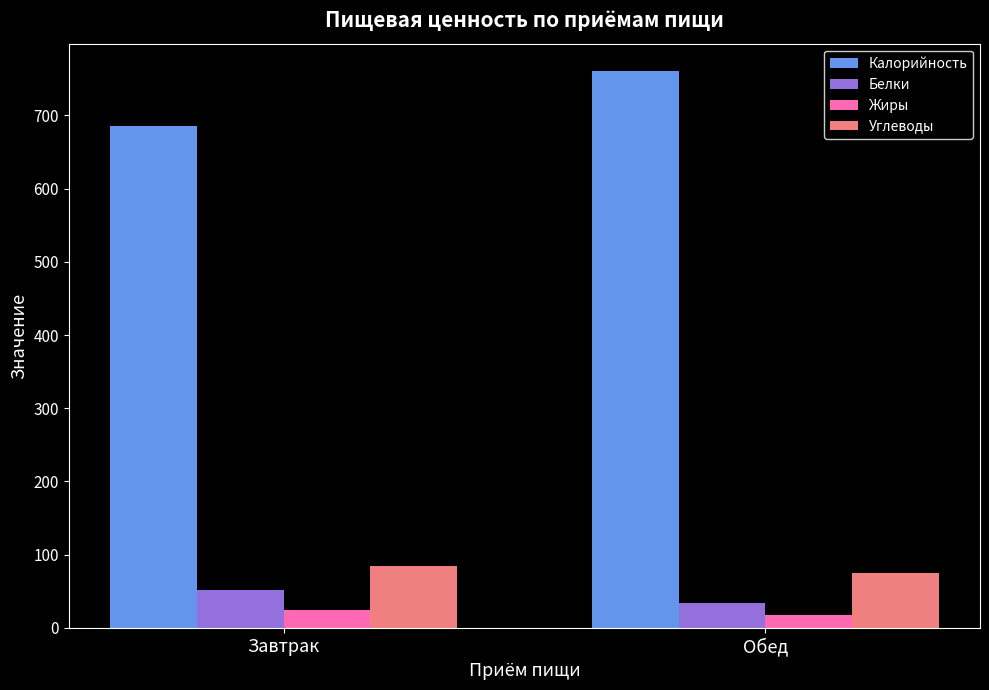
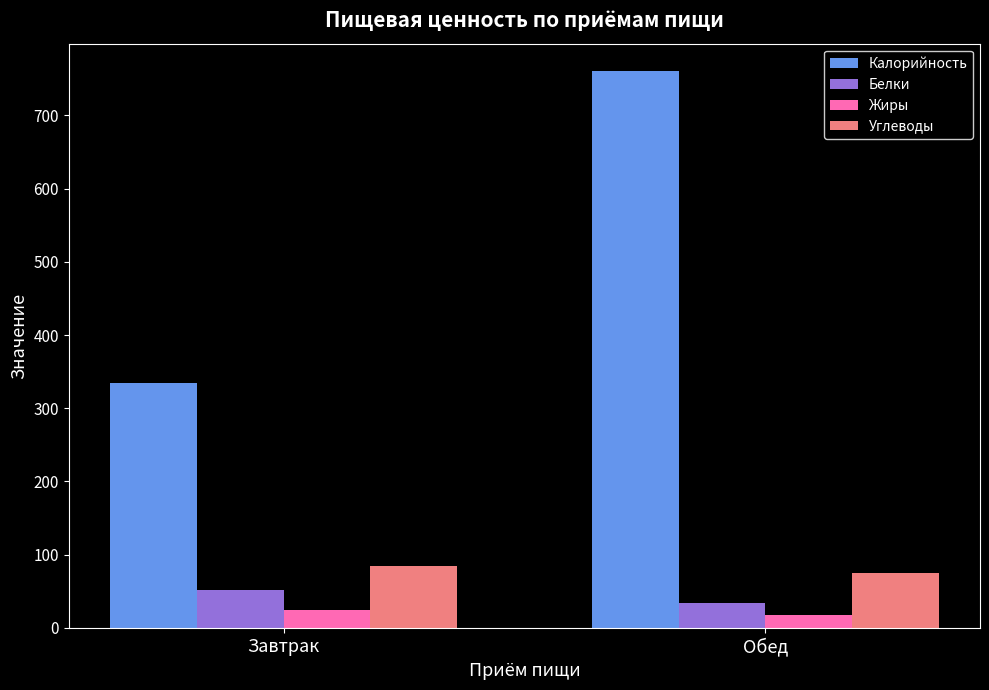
Калорийность, Завтрак: 690 -> 340
